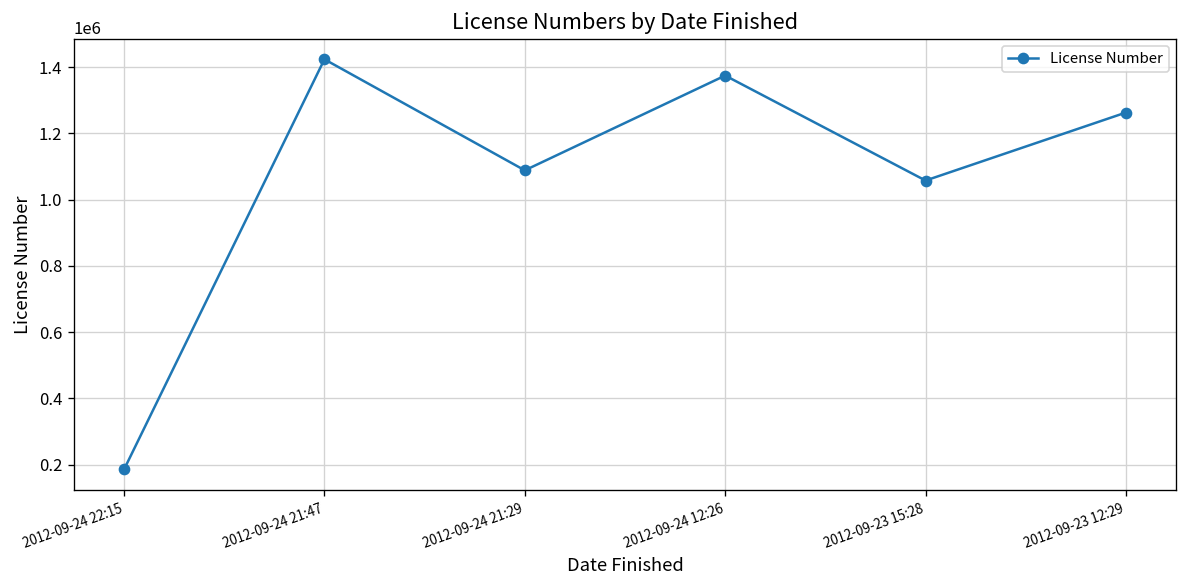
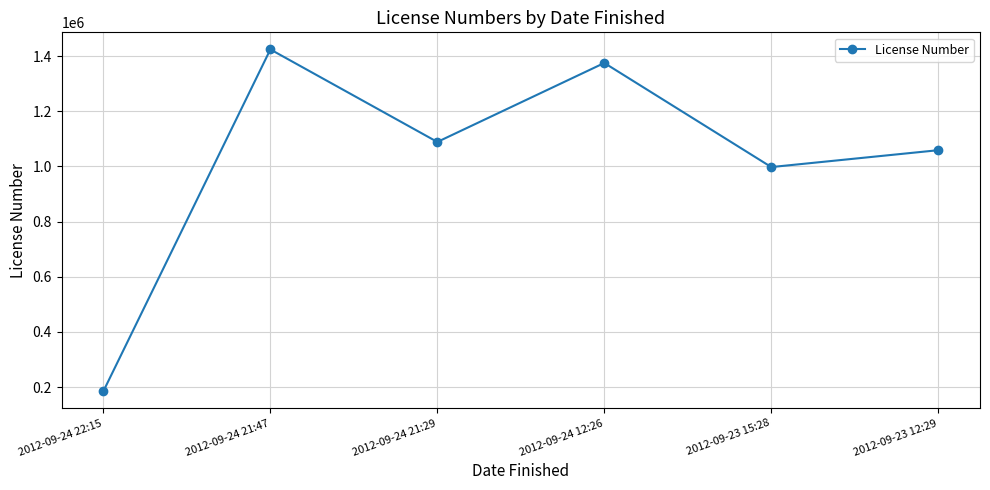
2012-09-23 15:28: 1060000 -> 1000000
2012-09-23 12:29: 1260000 -> 1060000
